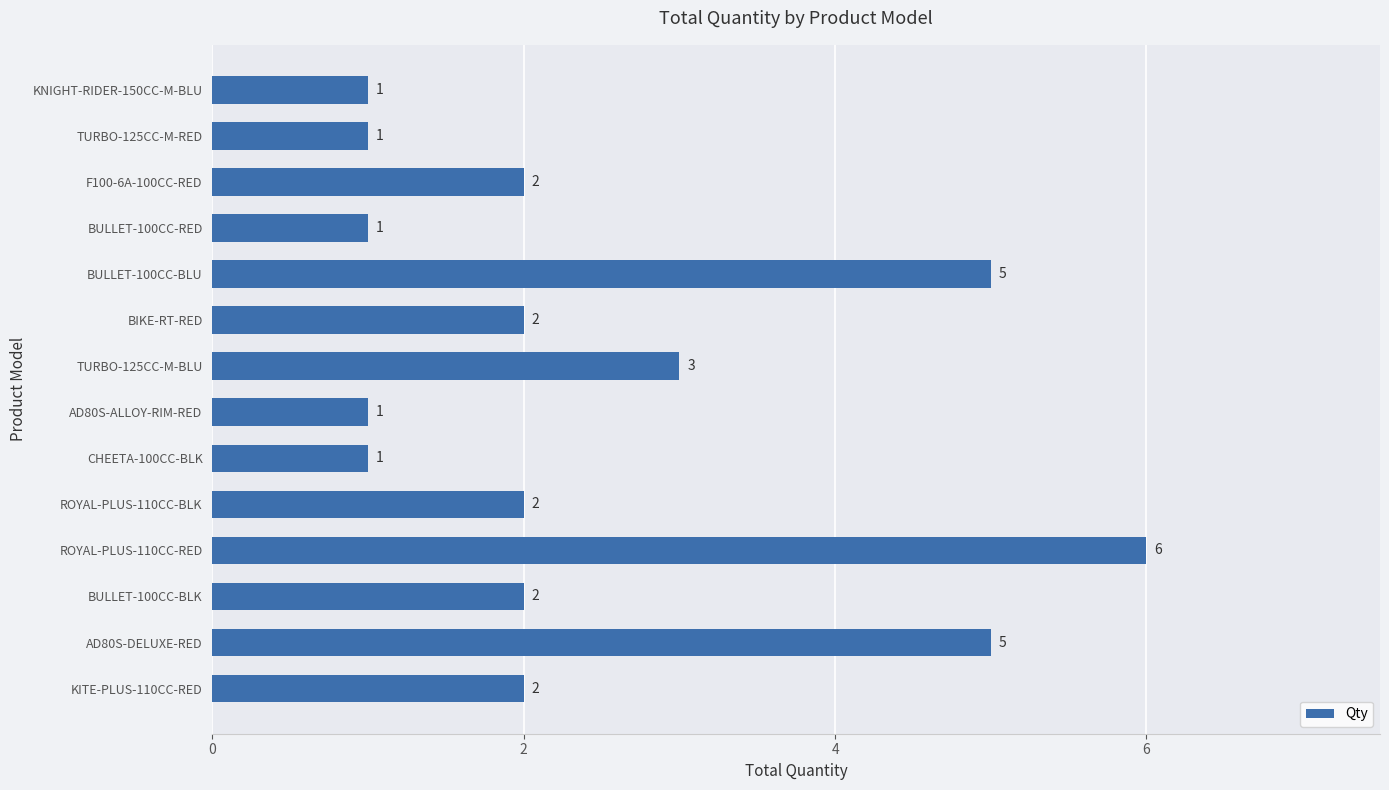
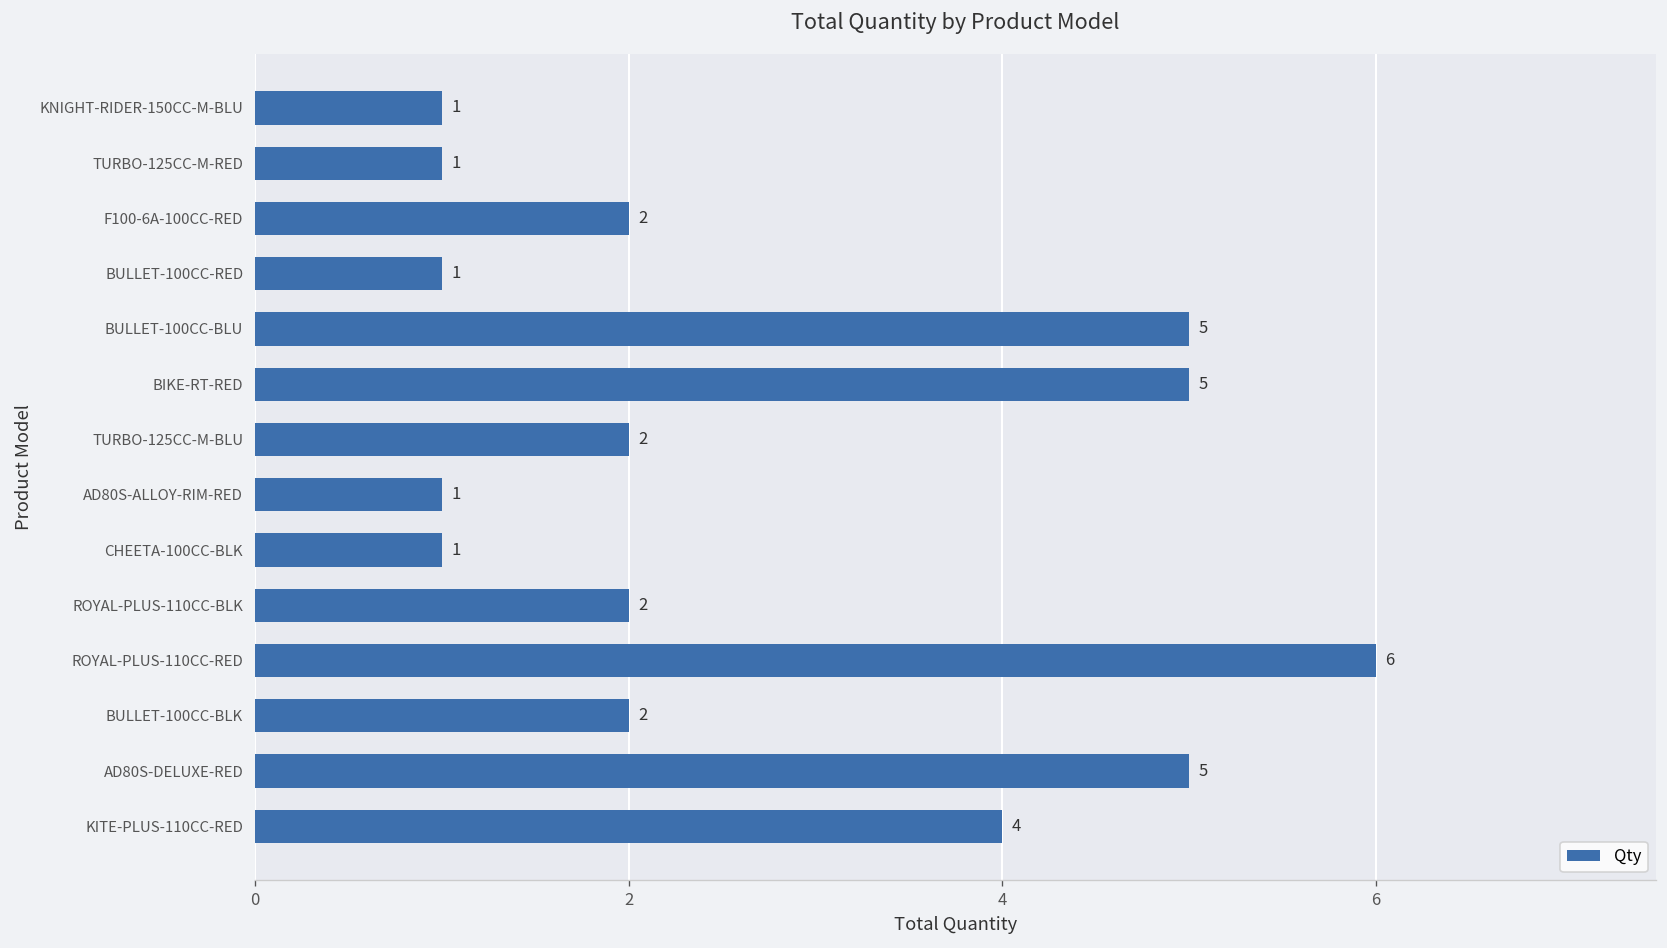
BIKE-RT-RED: 2 -> 5
TURBO-125CC-M-BLU: 3 -> 2
KITE-PLUS-110CC-RED: 2 -> 4
